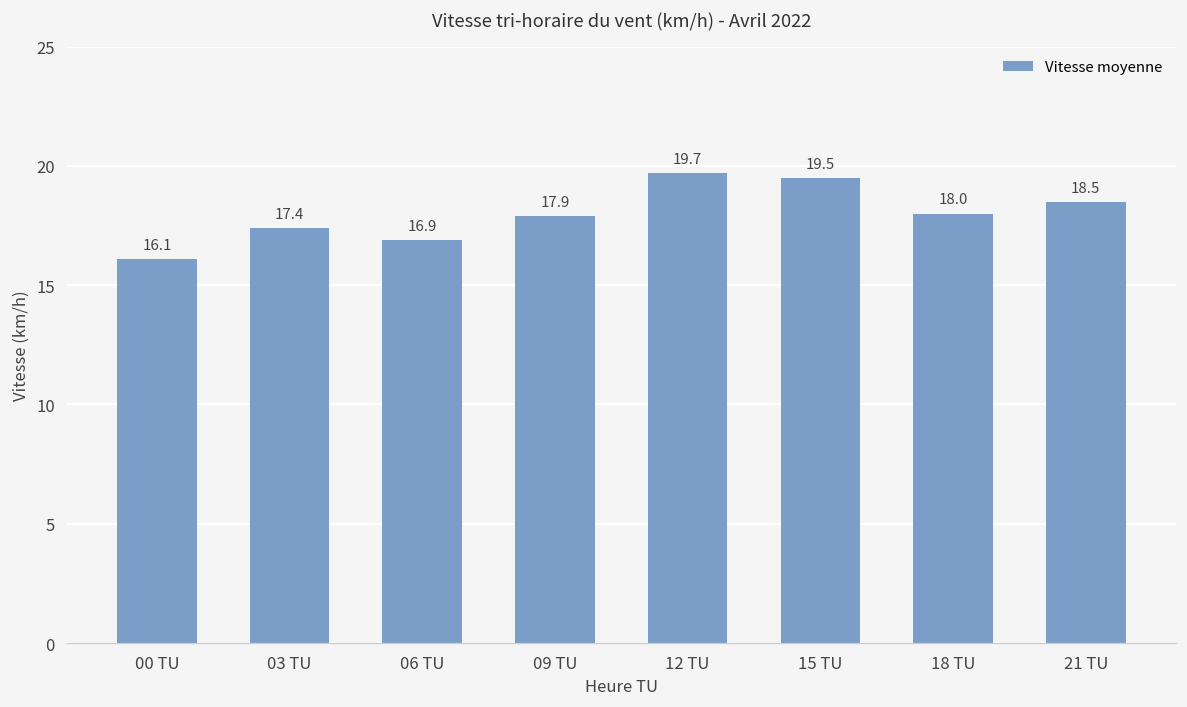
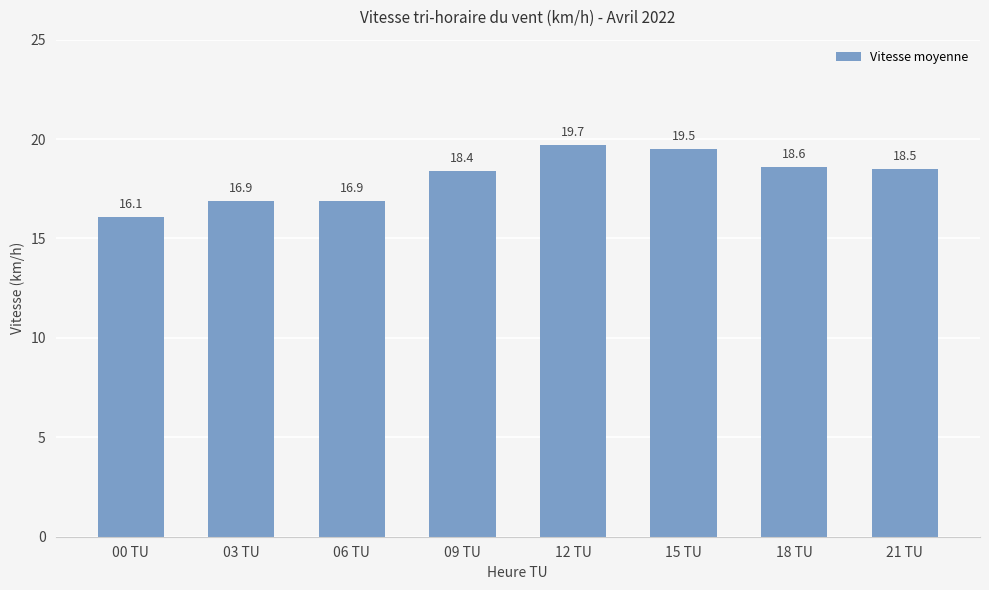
03 TU: 17.4 -> 16.9
09 TU: 17.9 -> 18.4
18 TU: 18.0 -> 18.6
